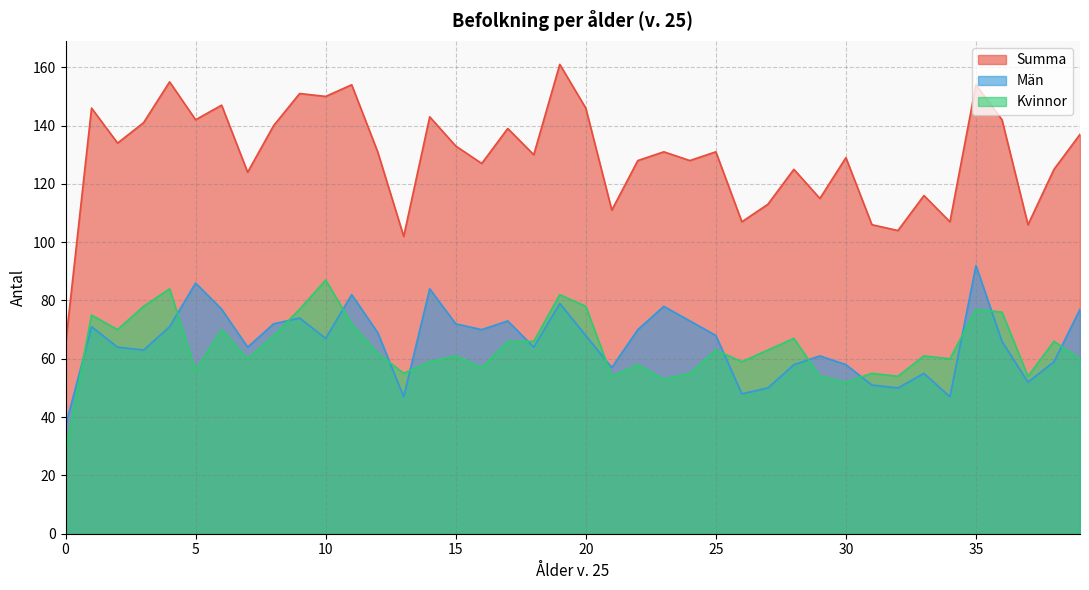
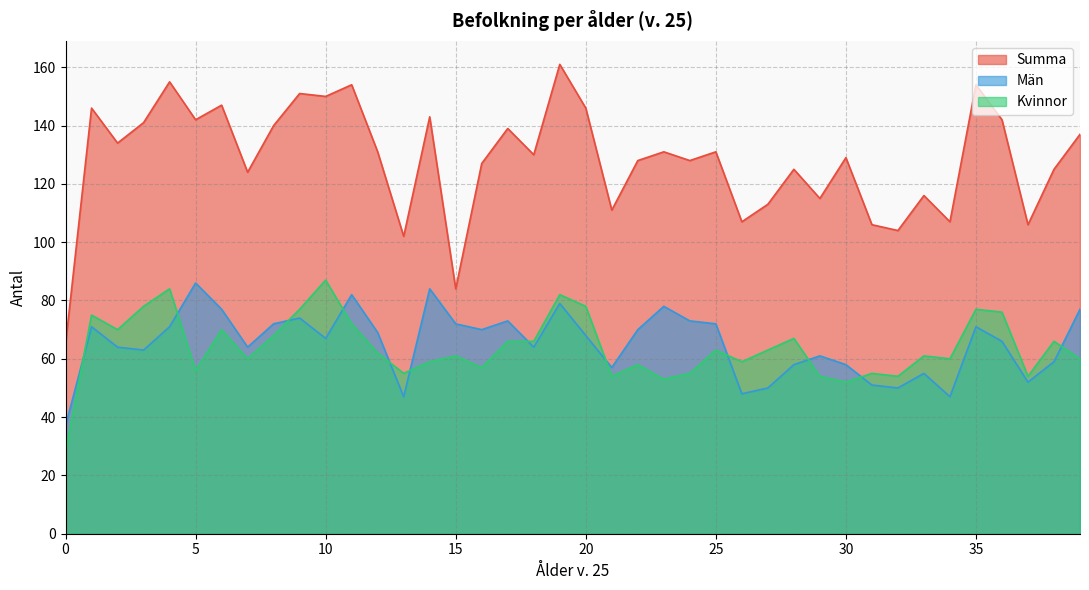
Summa, 15: 133 -> 84
Män, 25: 68 -> 72
Män, 35: 92 -> 71
